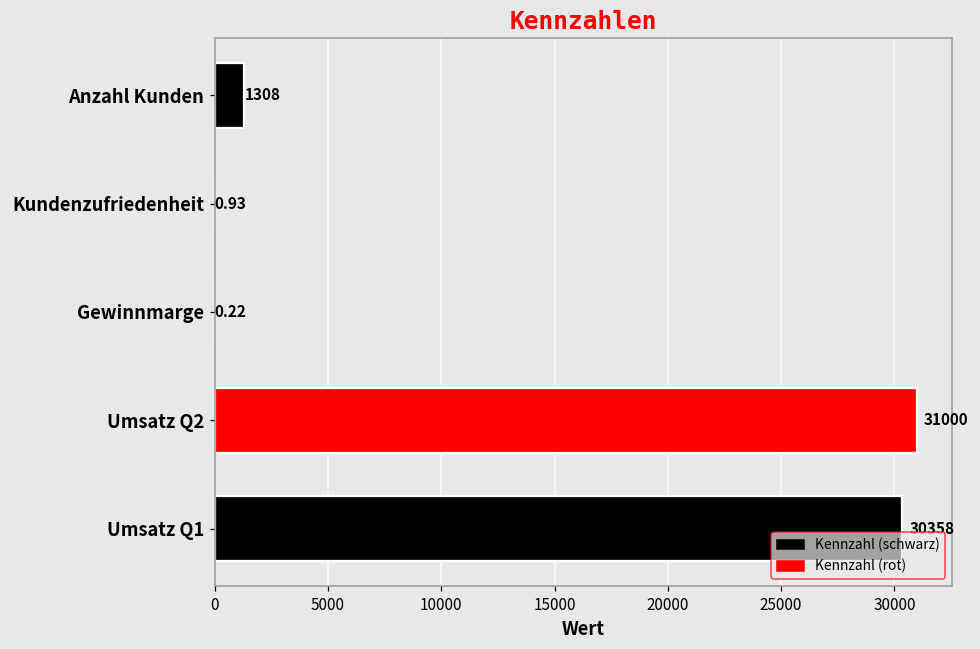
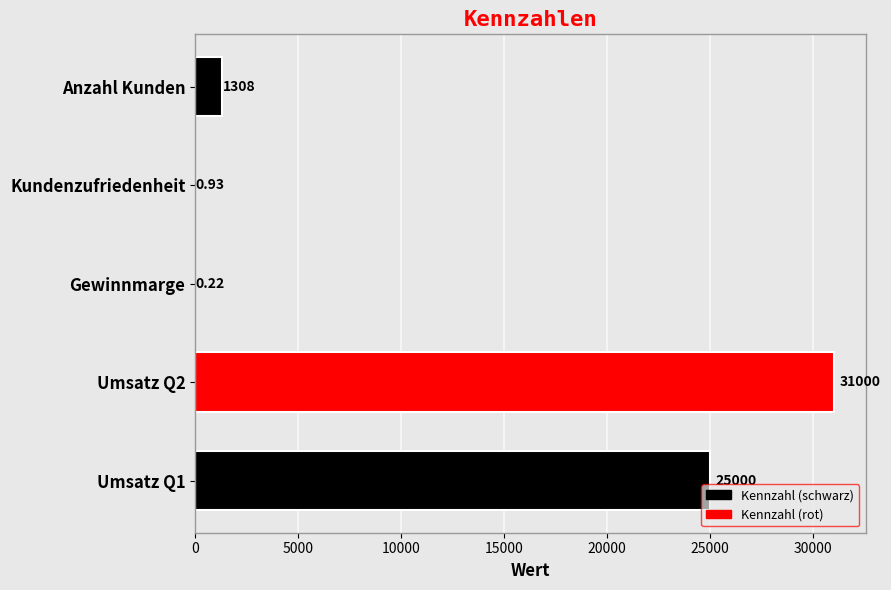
Umsatz Q1: 30400 -> 25000
